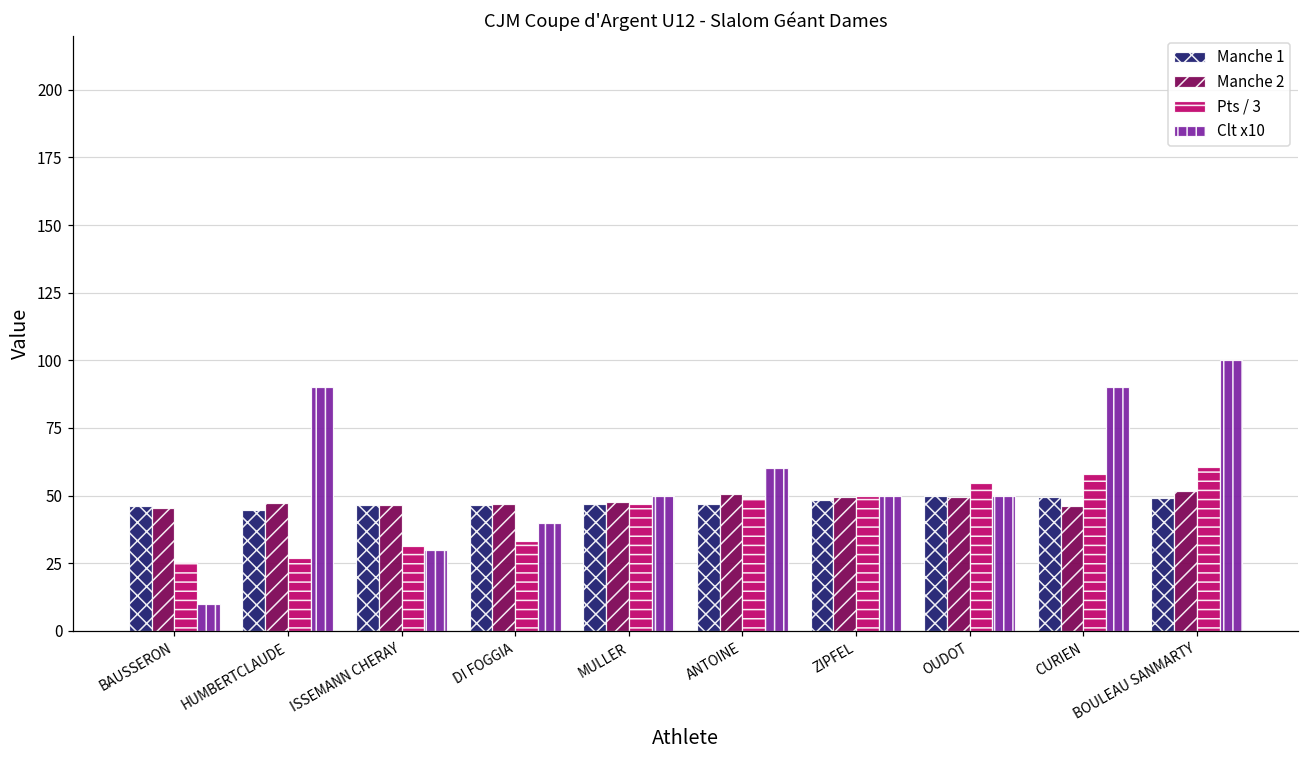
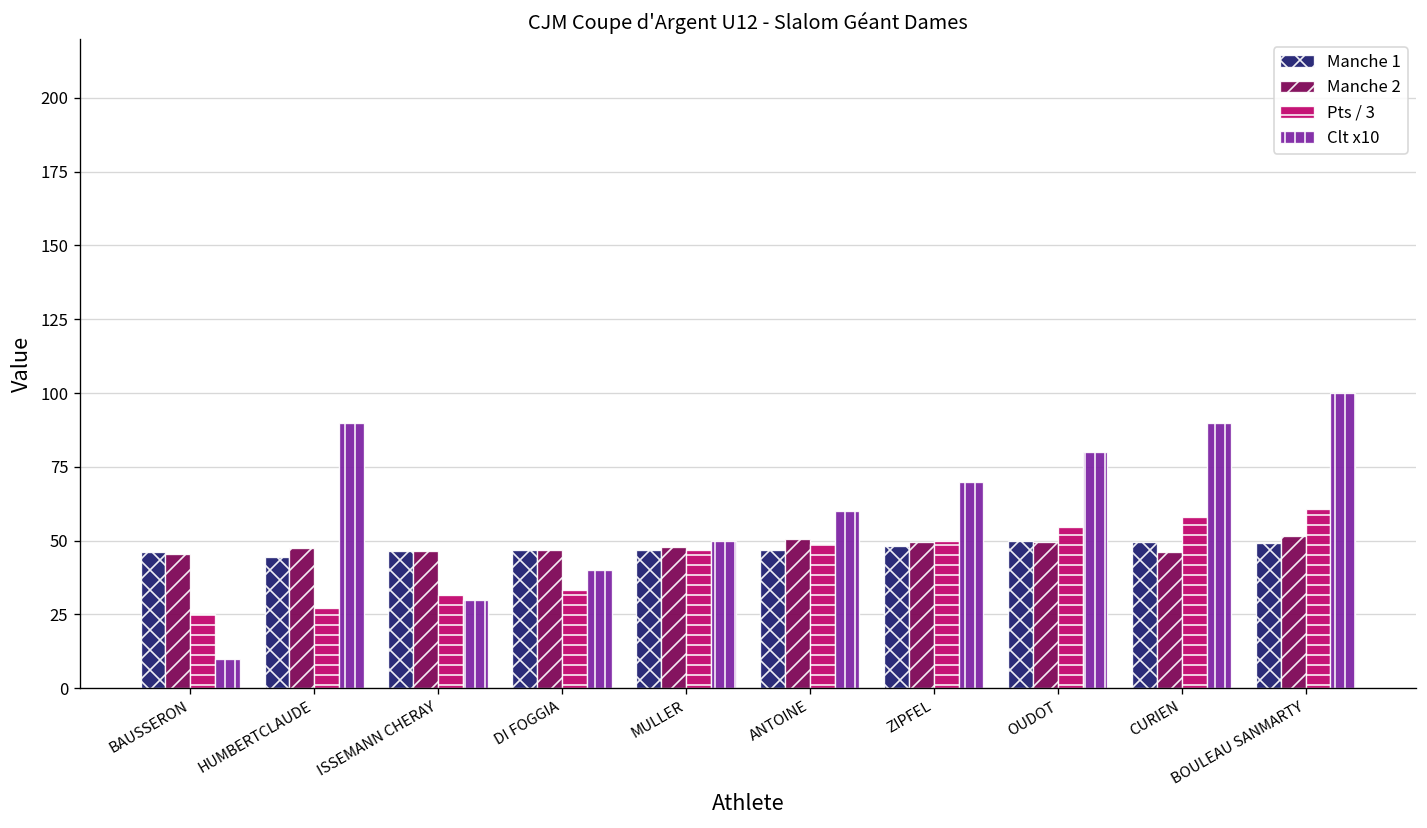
Clt x10, ZIPFEL: 50 -> 70
Clt x10, OUDOT: 50 -> 80
